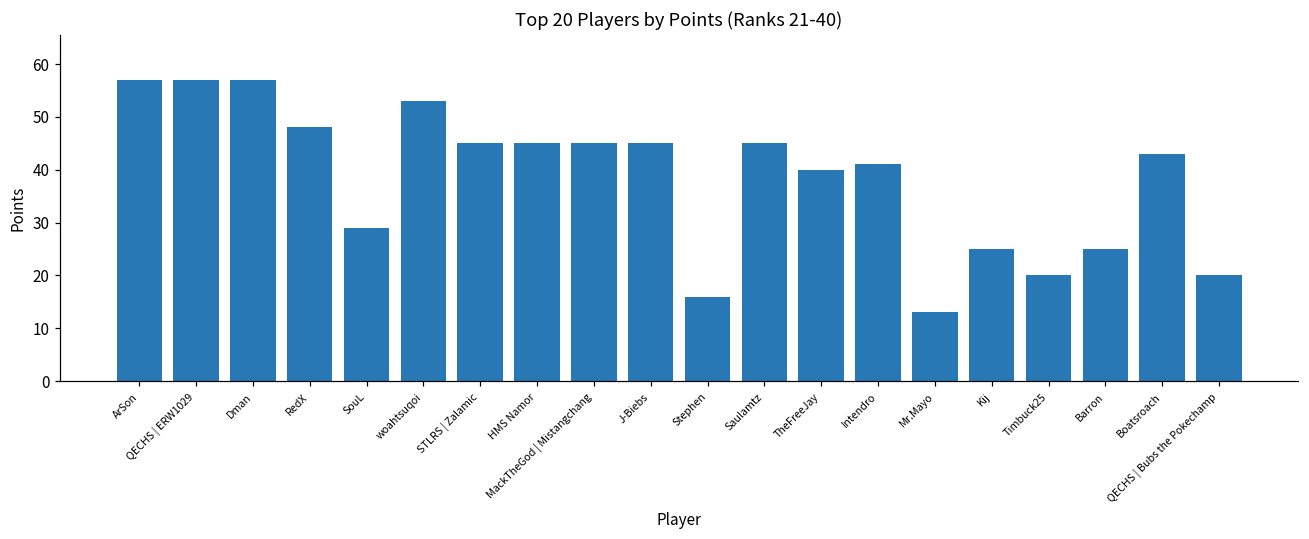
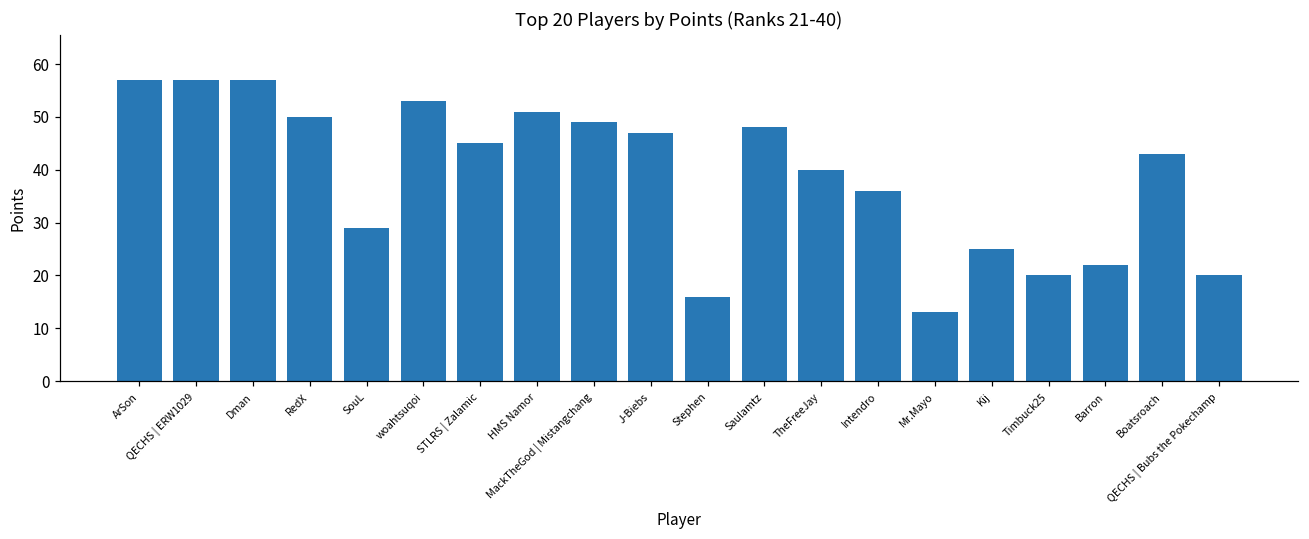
RedX: 48 -> 50
HMS Namor: 45 -> 51
MackTheGod | Mistangchang: 45 -> 49
J-Biebs: 45 -> 47
Saulamtz: 45 -> 48
Intendro: 41 -> 36
Barron: 25 -> 22
